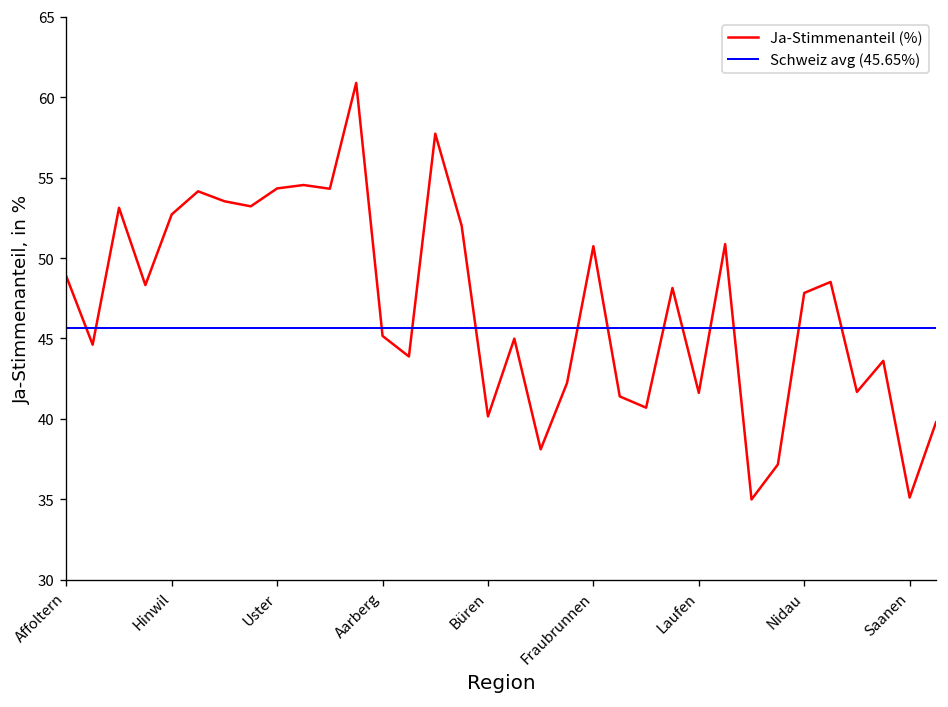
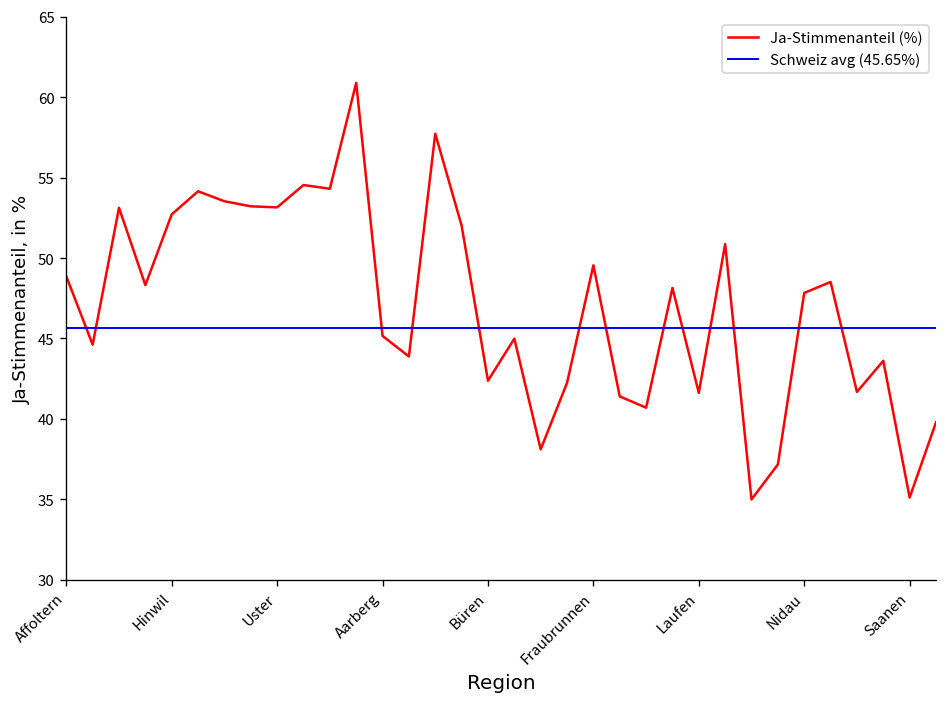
Ja-Stimmenanteil (%), Uster: 54.3 -> 53.2
Ja-Stimmenanteil (%), Büren: 40.1 -> 42.4
Ja-Stimmenanteil (%), Fraubrunnen: 50.7 -> 49.5
